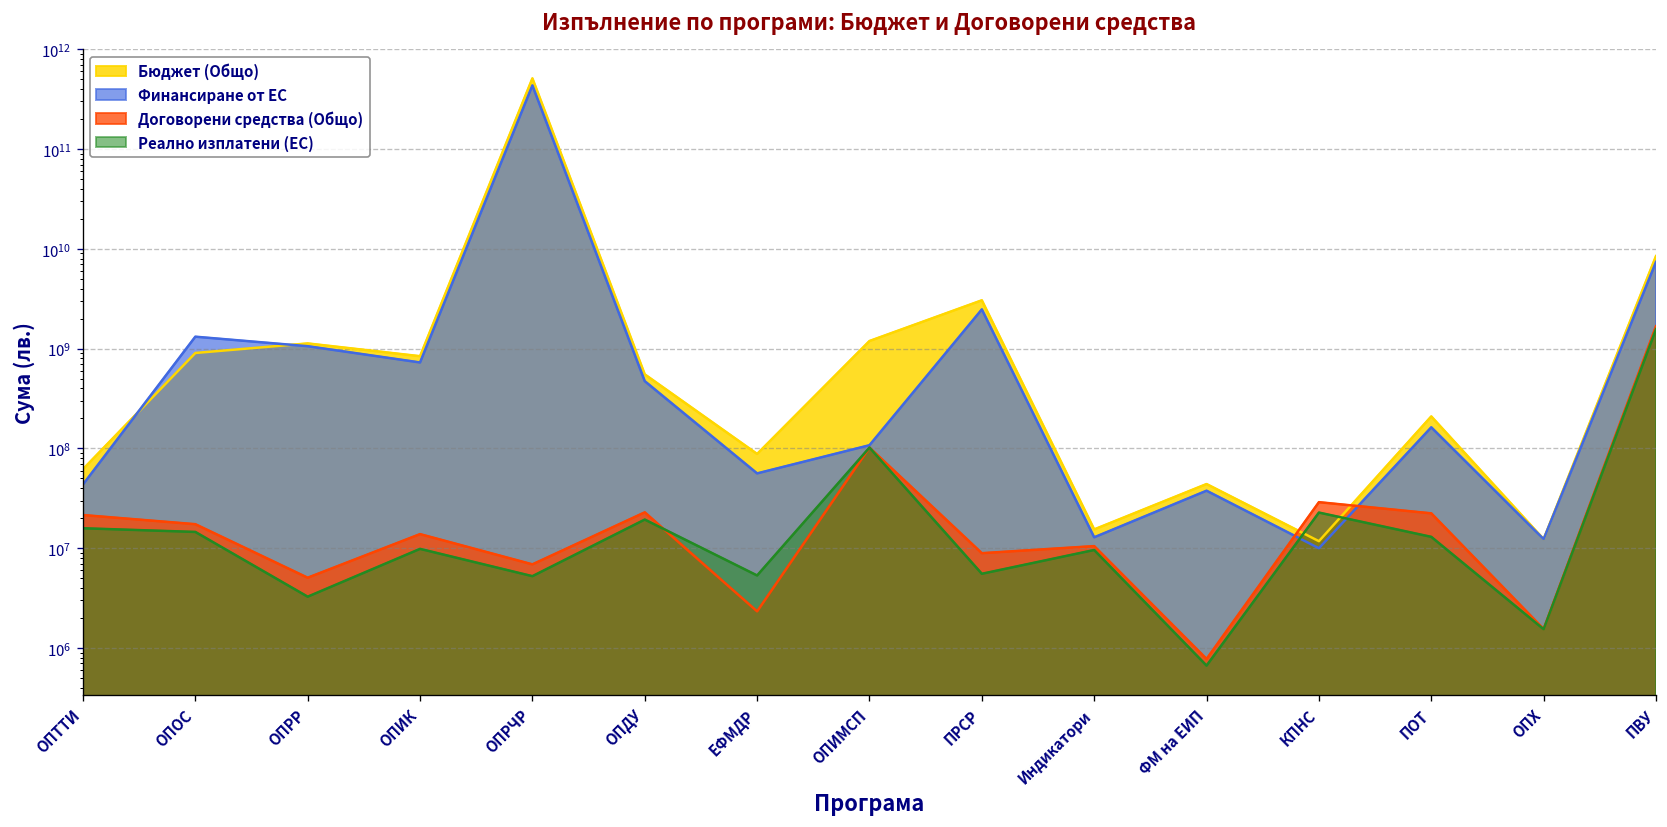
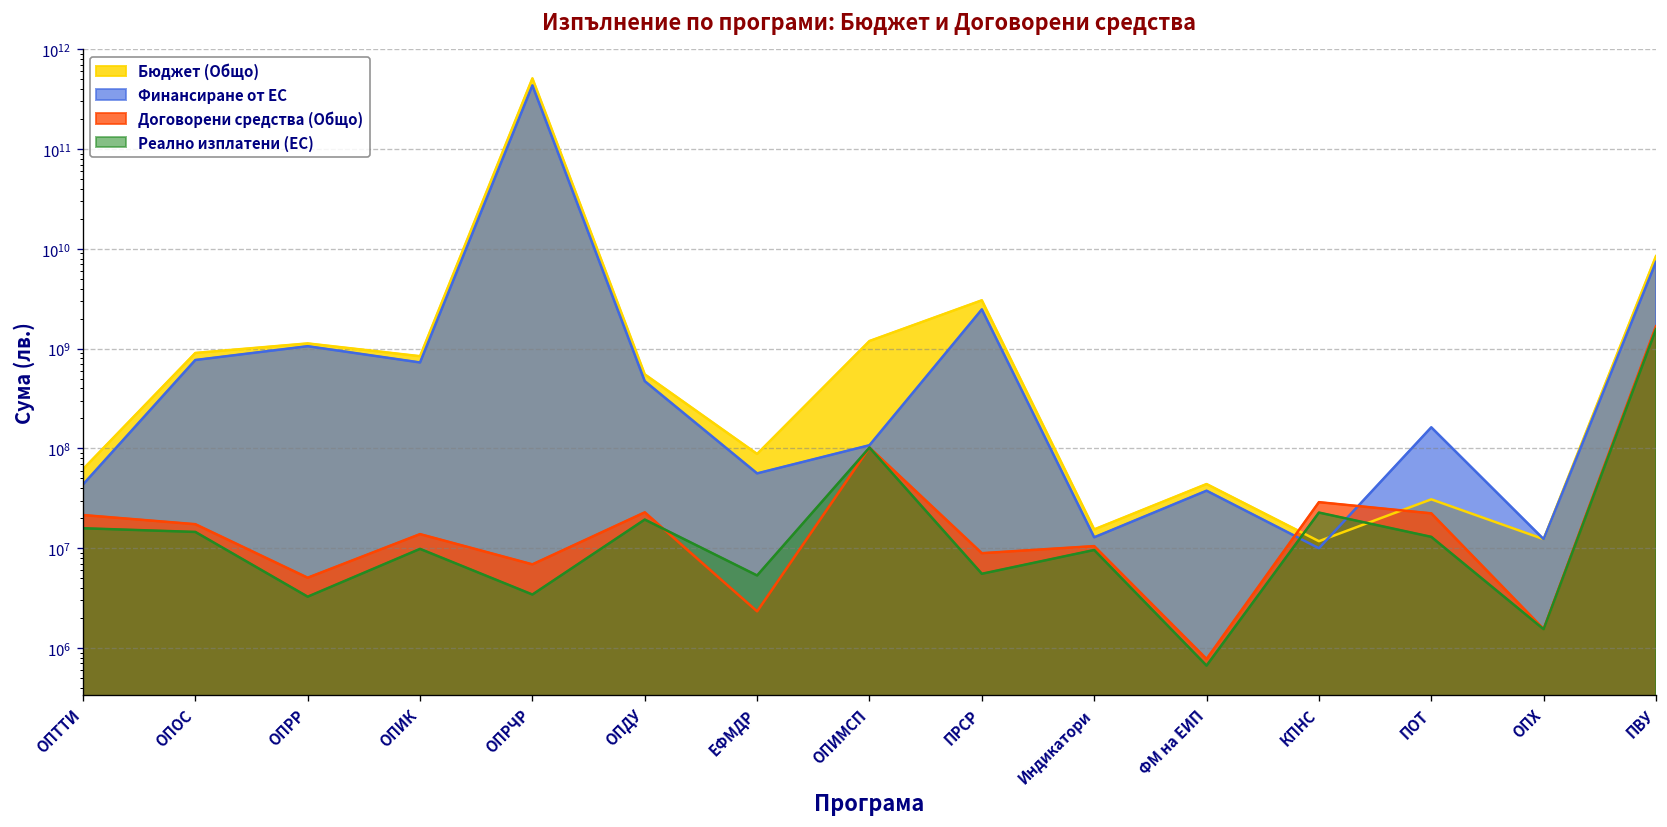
Финансиране от ЕС, ОПОС: 1300000000 -> 800000000
Реално изплатени (ЕС), ОПРЧР: 5000000 -> 3400000
Бюджет (Общо), ПОТ: 210000000 -> 31000000
